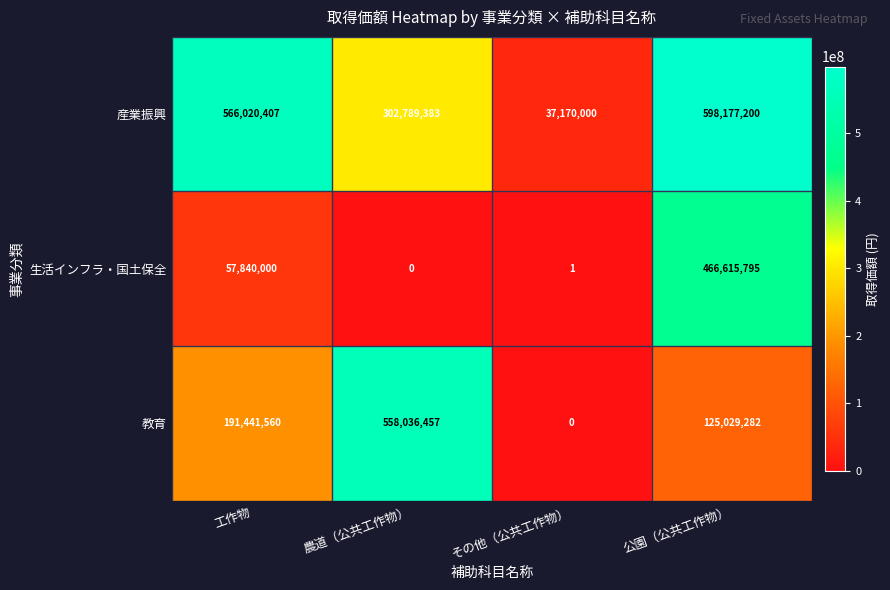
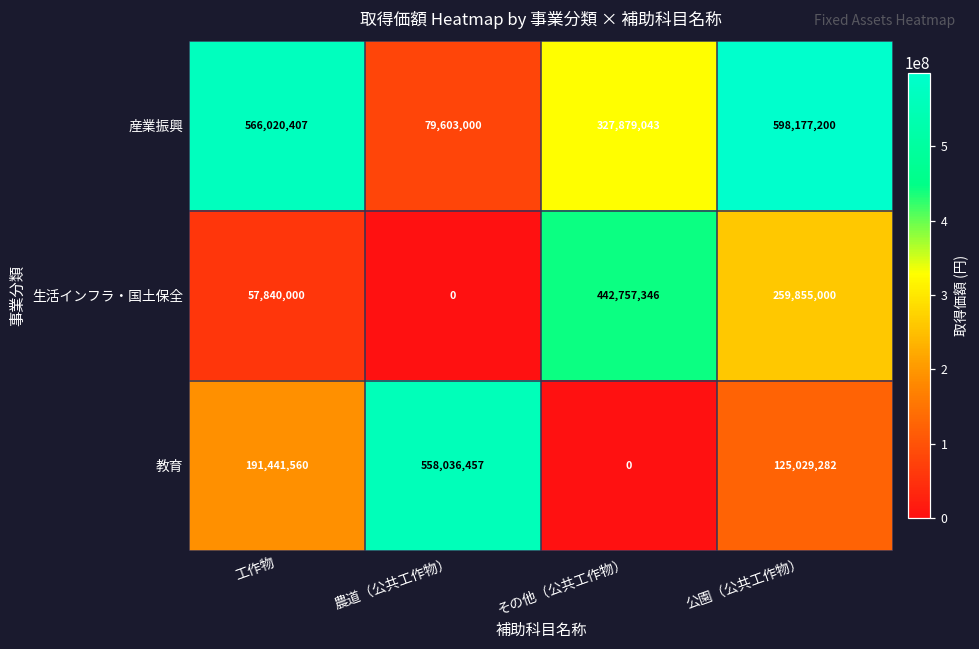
産業振興, 農道（公共工作物）: 302,789,383 -> 79,603,000
産業振興, その他（公共工作物）: 37,170,000 -> 327,879,043
生活インフラ・国土保全, その他（公共工作物）: 1 -> 442,757,346
生活インフラ・国土保全, 公園（公共工作物）: 466,615,795 -> 259,855,000
